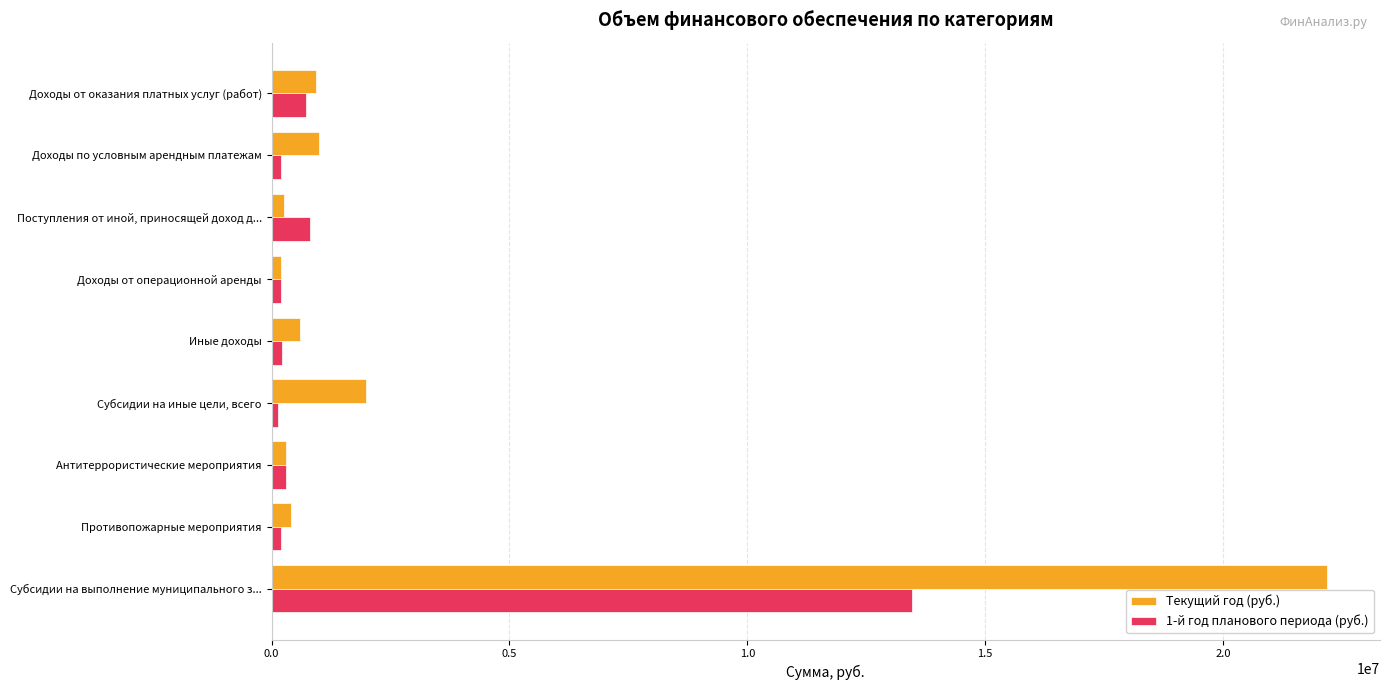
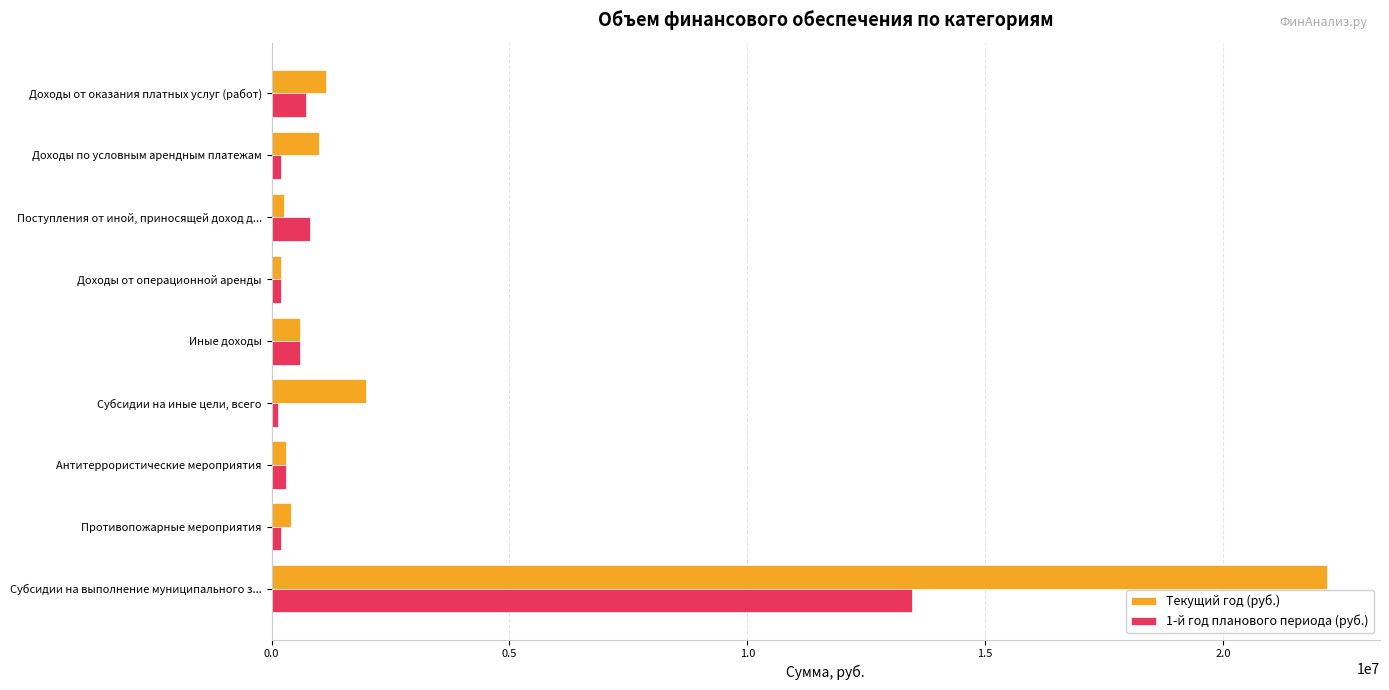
Текущий год (руб.), Доходы от оказания платных услуг (работ): 900000 -> 1100000
1-й год планового периода (руб.), Иные доходы: 200000 -> 600000
